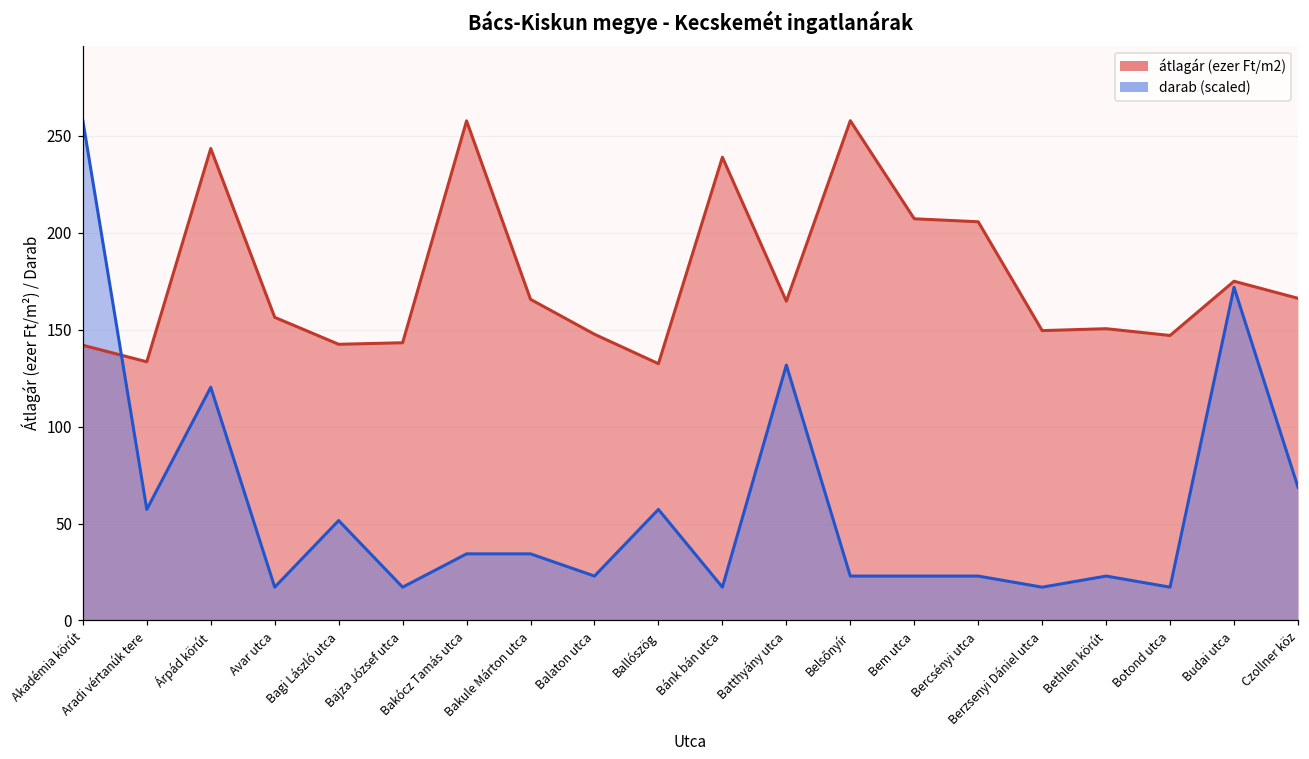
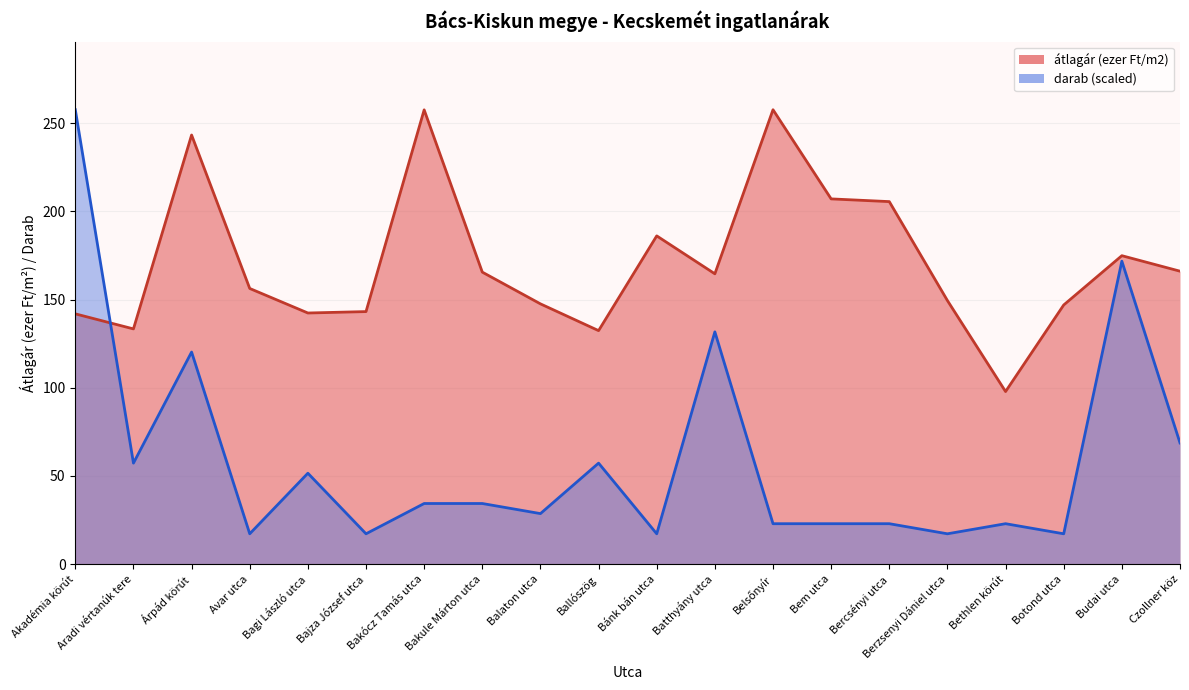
darab (scaled), Balaton utca: 23 -> 29
átlagár (ezer Ft/m2), Bánk bán utca: 239 -> 186
átlagár (ezer Ft/m2), Bethlen körút: 150 -> 98
